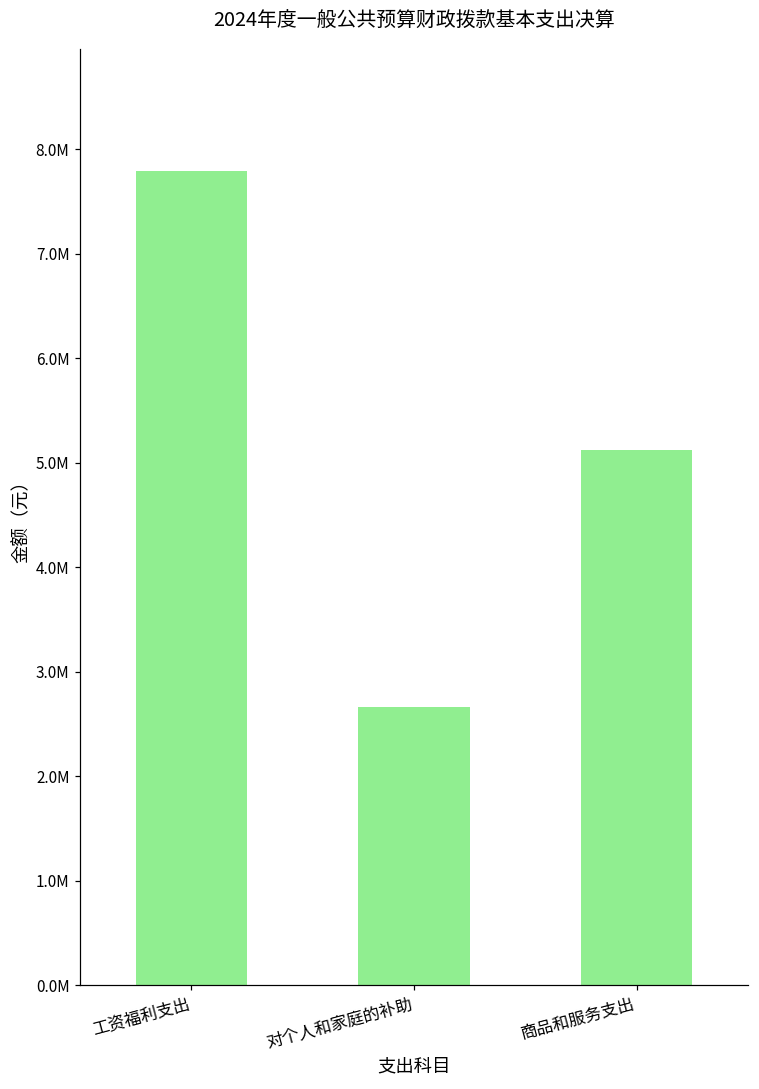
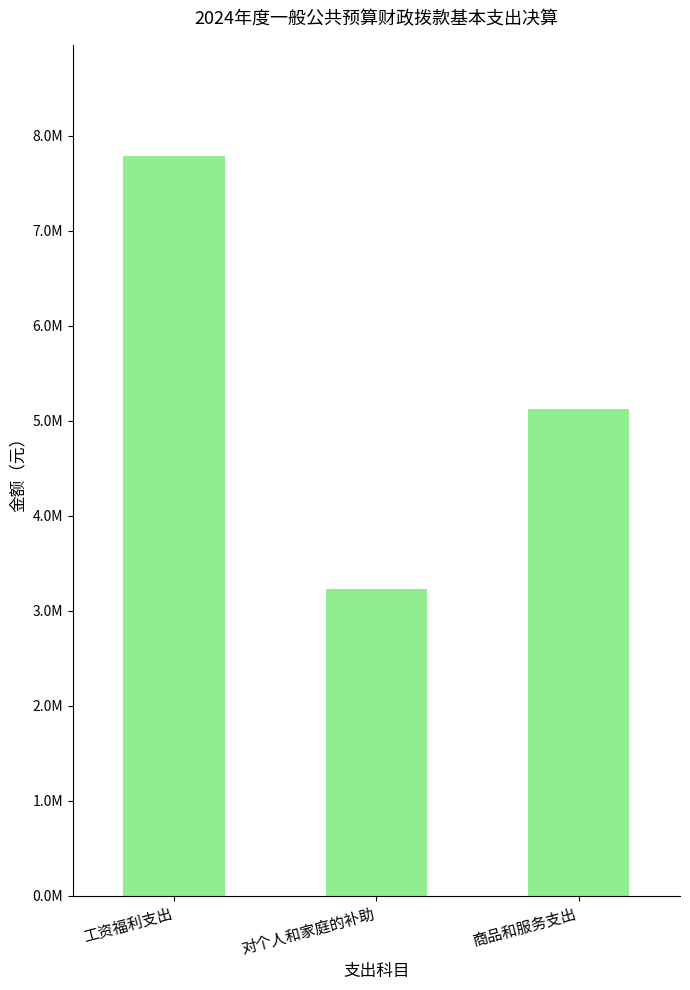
对个人和家庭的补助: 2700000 -> 3200000
